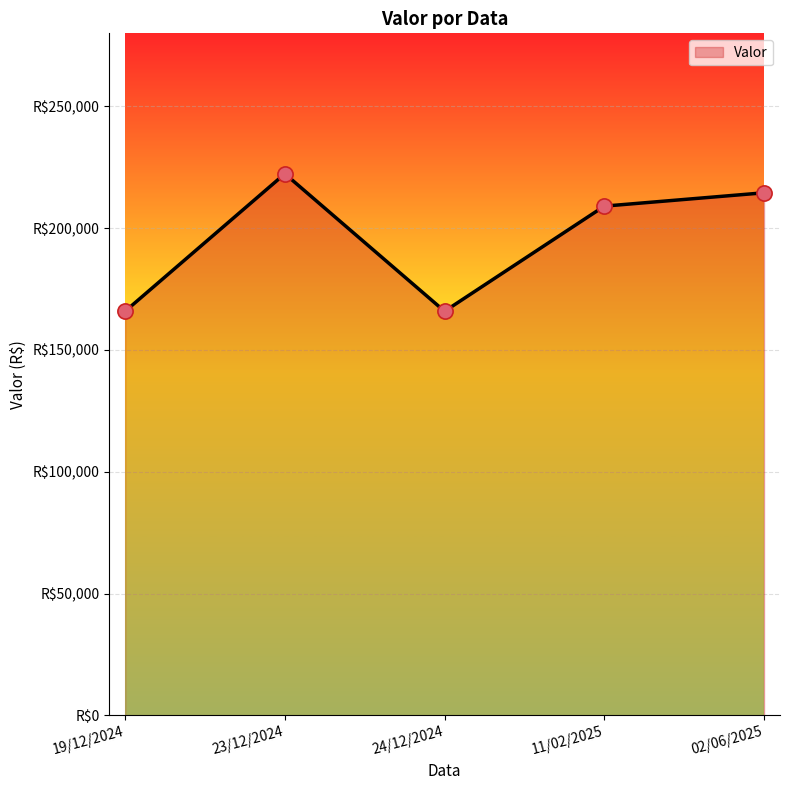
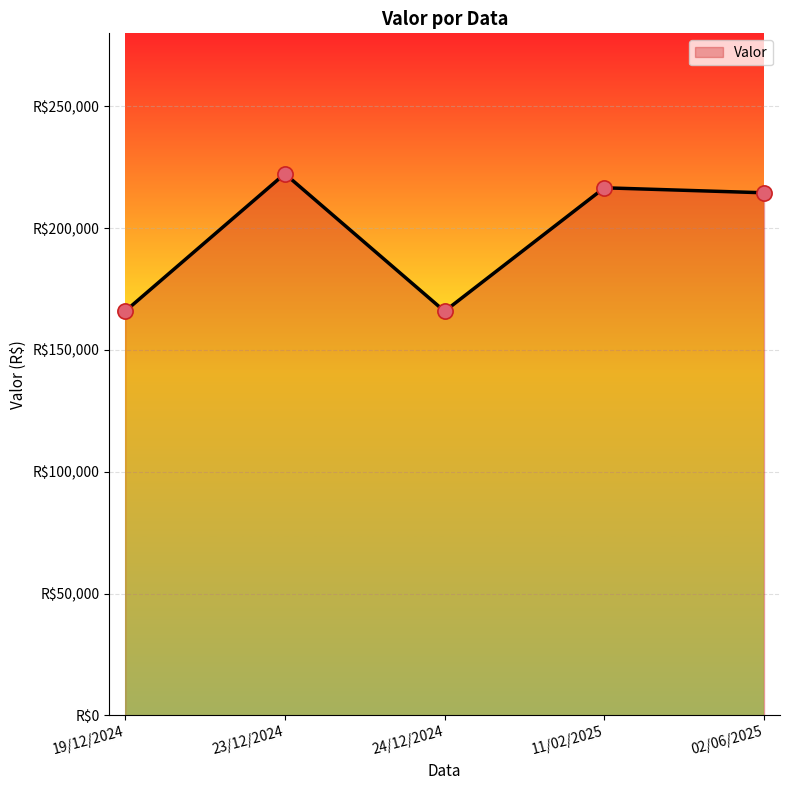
11/02/2025: R$209,000 -> R$217,000
